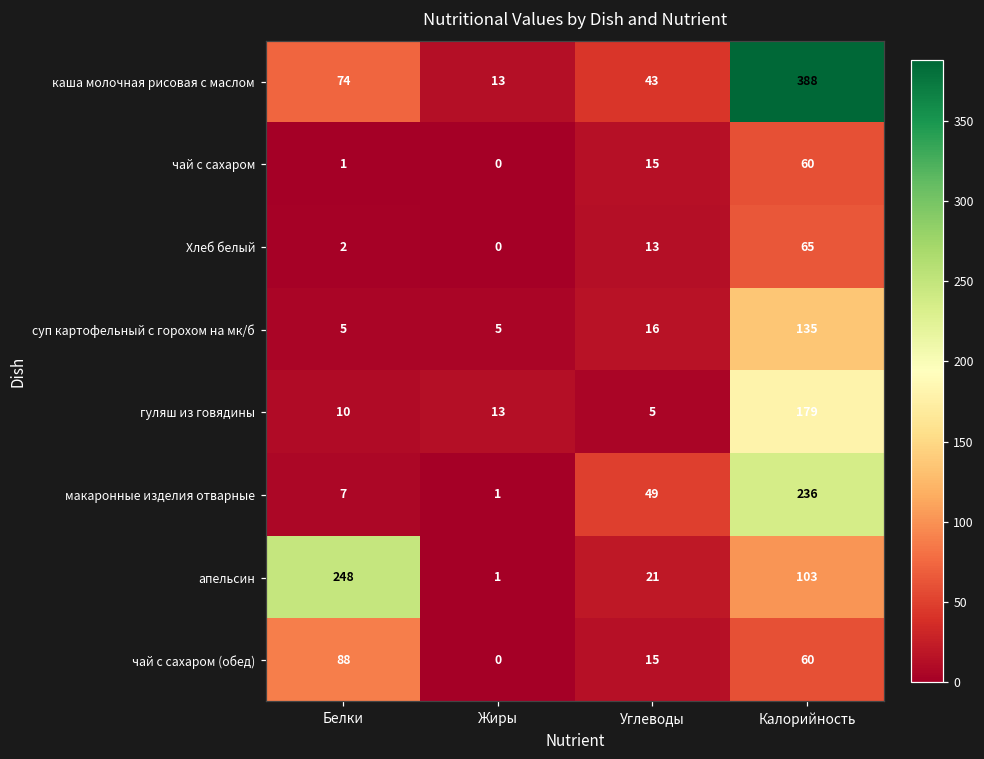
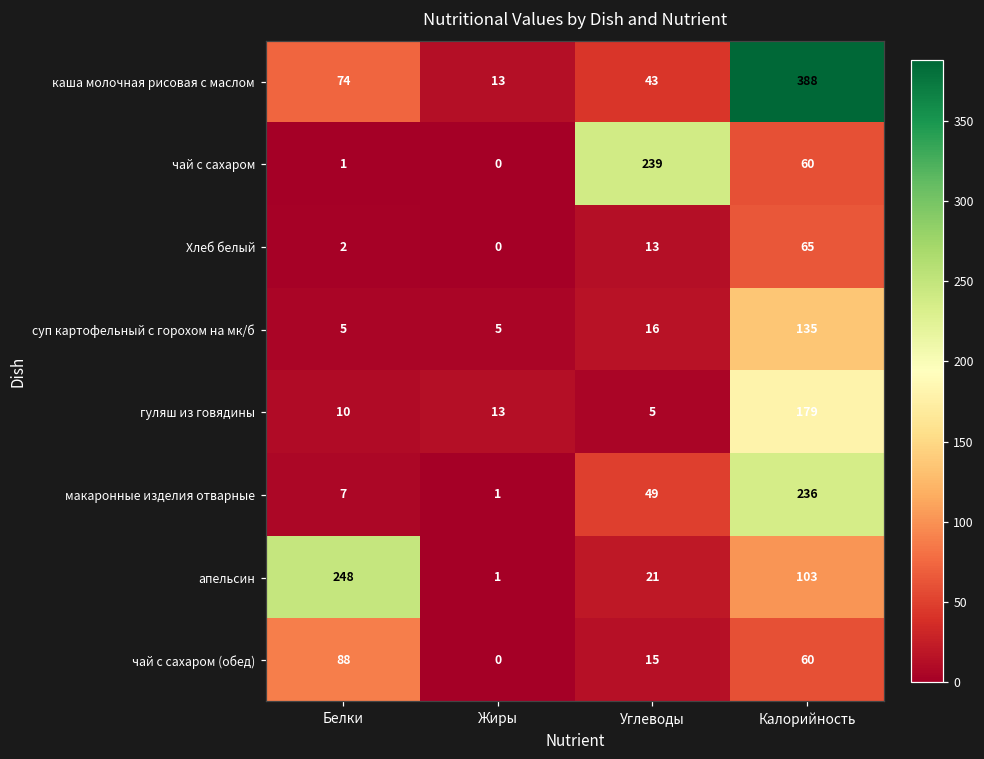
чай с сахаром, Углеводы: 15 -> 239
